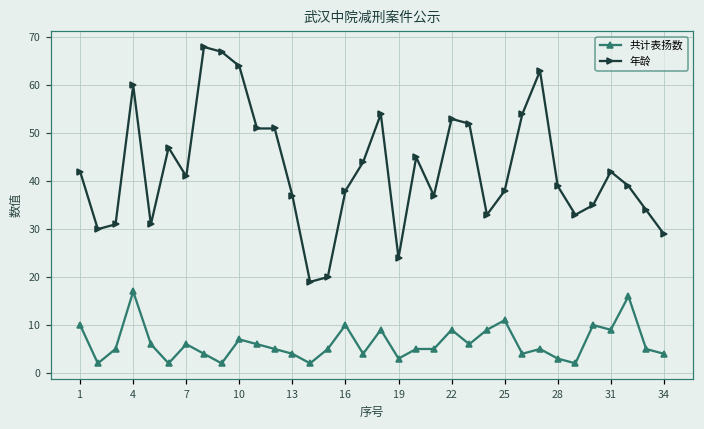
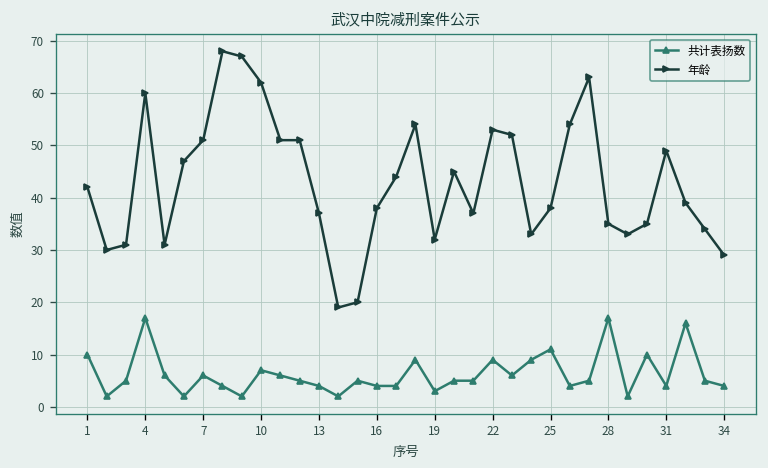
年龄, 7: 41 -> 51
年龄, 10: 64 -> 62
共计表扬数, 16: 10 -> 4
年龄, 19: 24 -> 32
共计表扬数, 28: 3 -> 17
年龄, 28: 39 -> 35
共计表扬数, 31: 9 -> 4
年龄, 31: 42 -> 49
